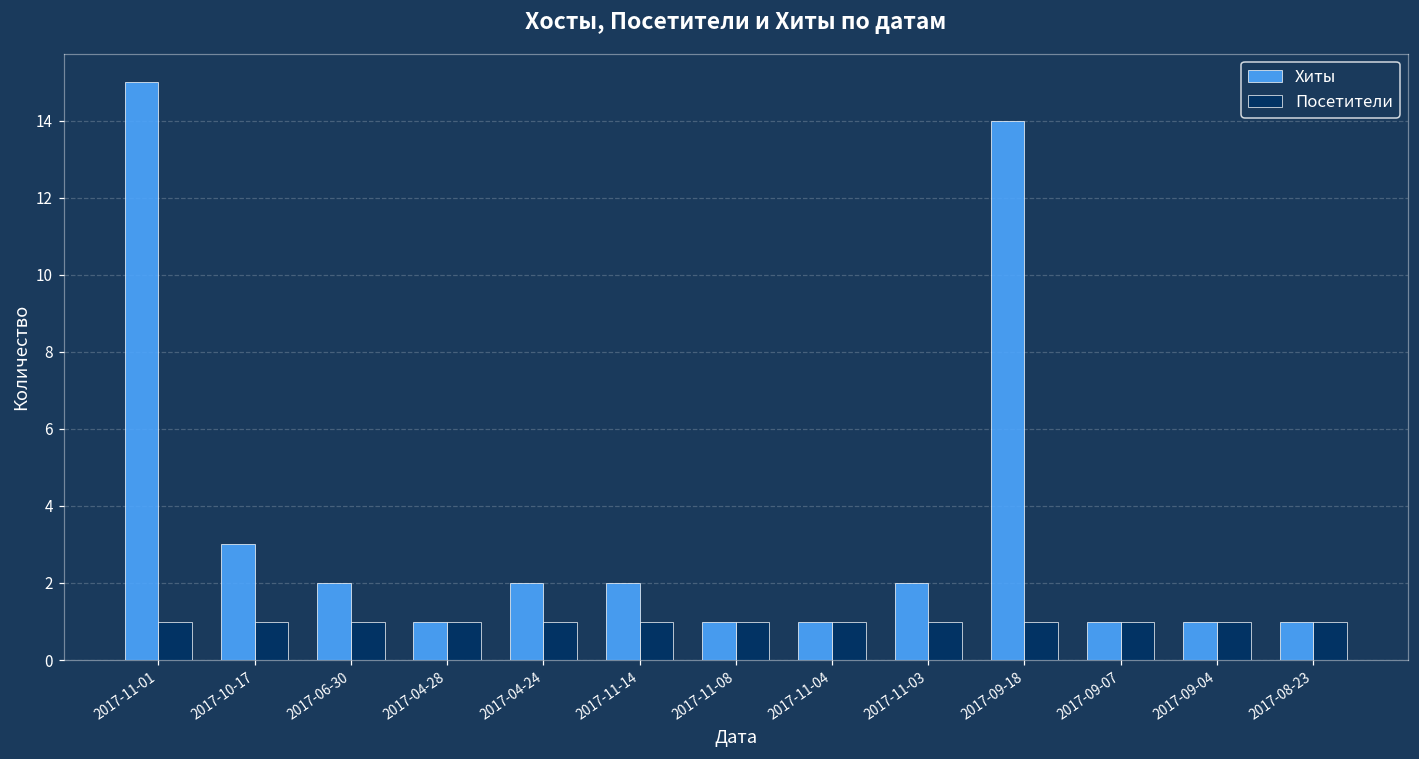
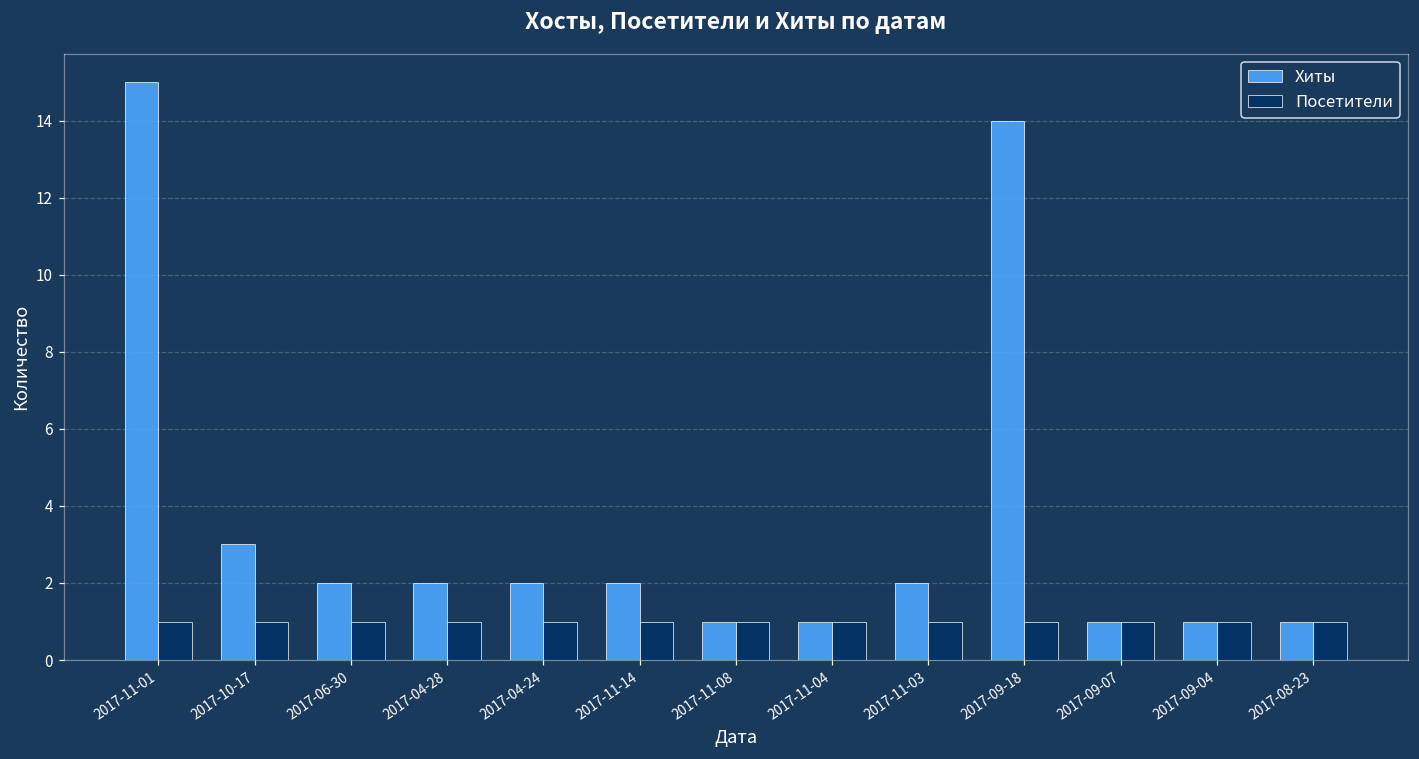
Хиты, 2017-04-28: 1 -> 2
